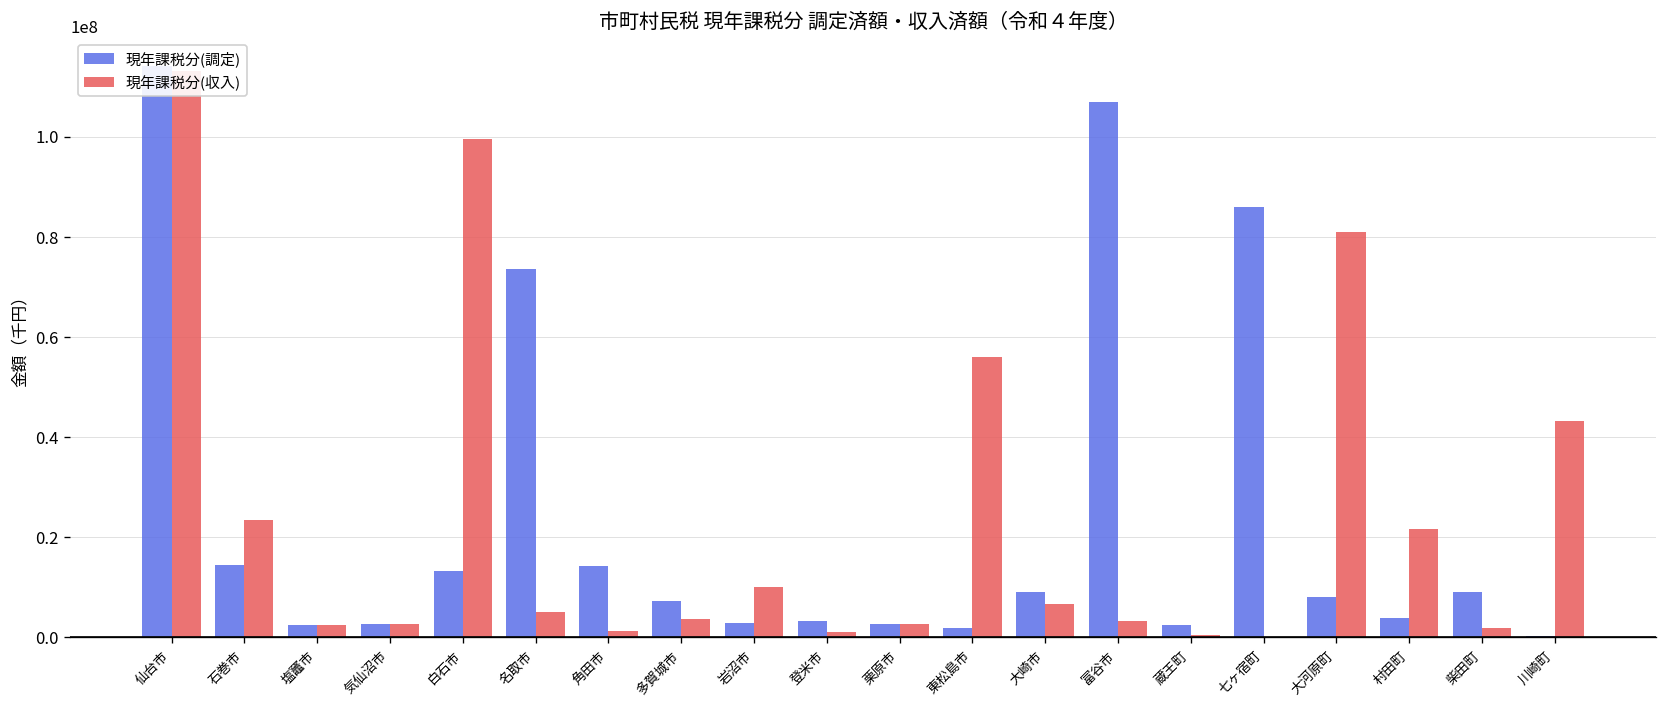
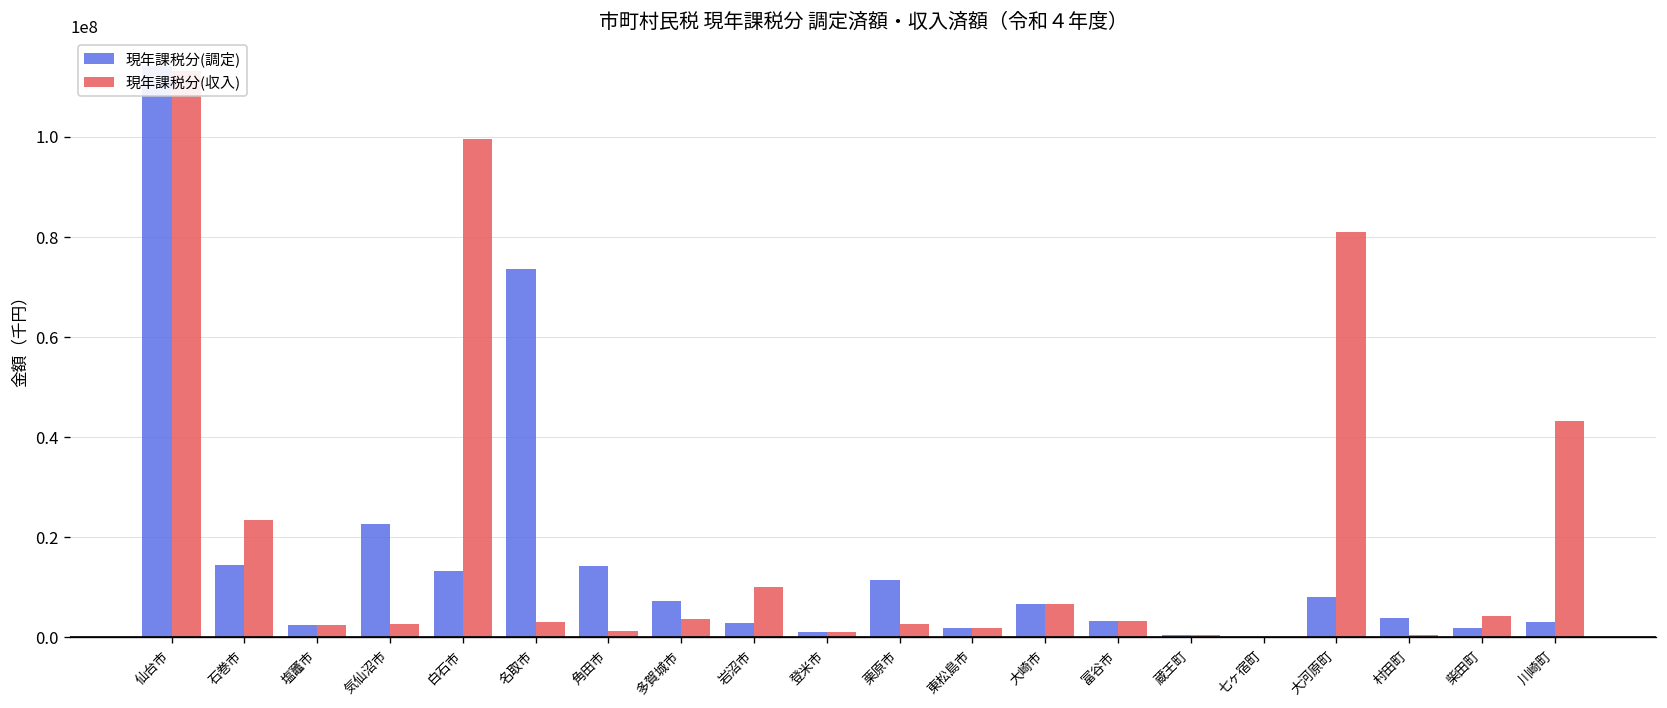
現年課税分(調定), 気仙沼市: 3000000 -> 23000000
現年課税分(収入), 名取市: 5000000 -> 3000000
現年課税分(調定), 登米市: 3000000 -> 1000000
現年課税分(調定), 栗原市: 3000000 -> 12000000
現年課税分(収入), 東松島市: 56000000 -> 2000000
現年課税分(調定), 大崎市: 9000000 -> 7000000
現年課税分(調定), 富谷市: 107000000 -> 3000000
現年課税分(調定), 蔵王町: 3000000 -> 1000000
現年課税分(調定), 七ヶ宿町: 86000000 -> 0
現年課税分(収入), 村田町: 22000000 -> 0
現年課税分(調定), 柴田町: 9000000 -> 2000000
現年課税分(収入), 柴田町: 2000000 -> 4000000
現年課税分(調定), 川崎町: 0 -> 3000000
